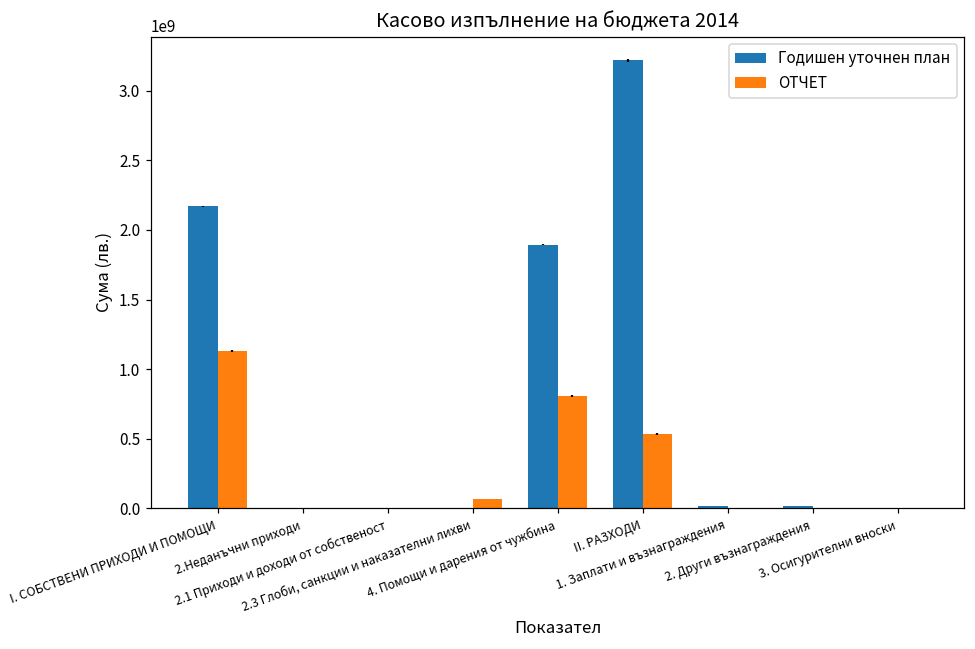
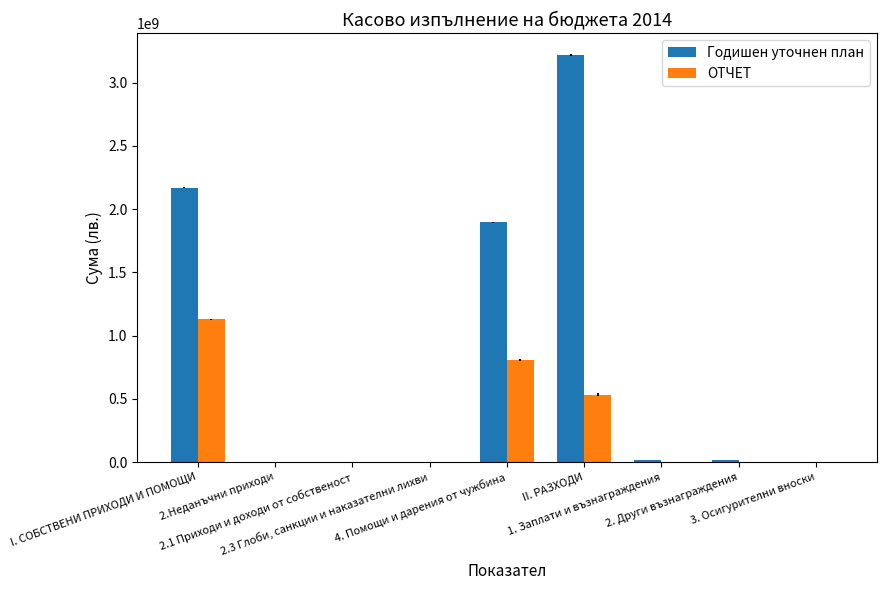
ОТЧЕТ, 2.3 Глоби, санкции и наказателни лихви: 70000000 -> 0
